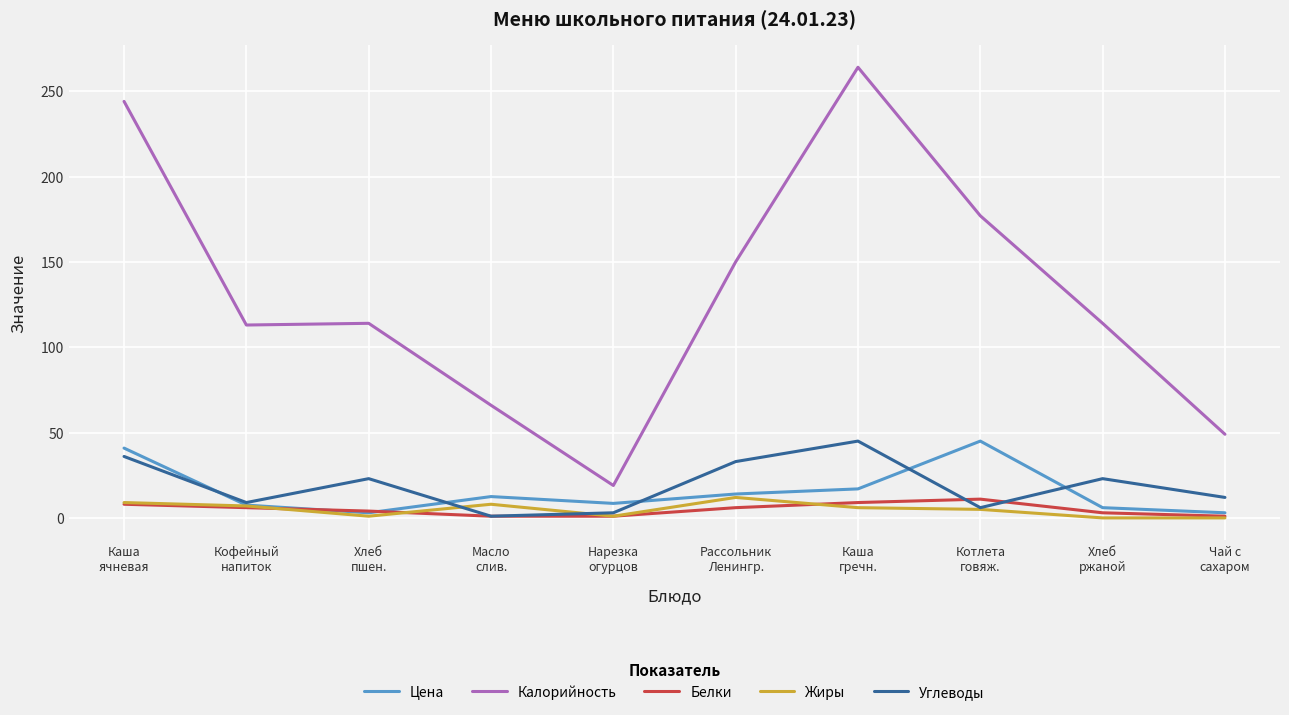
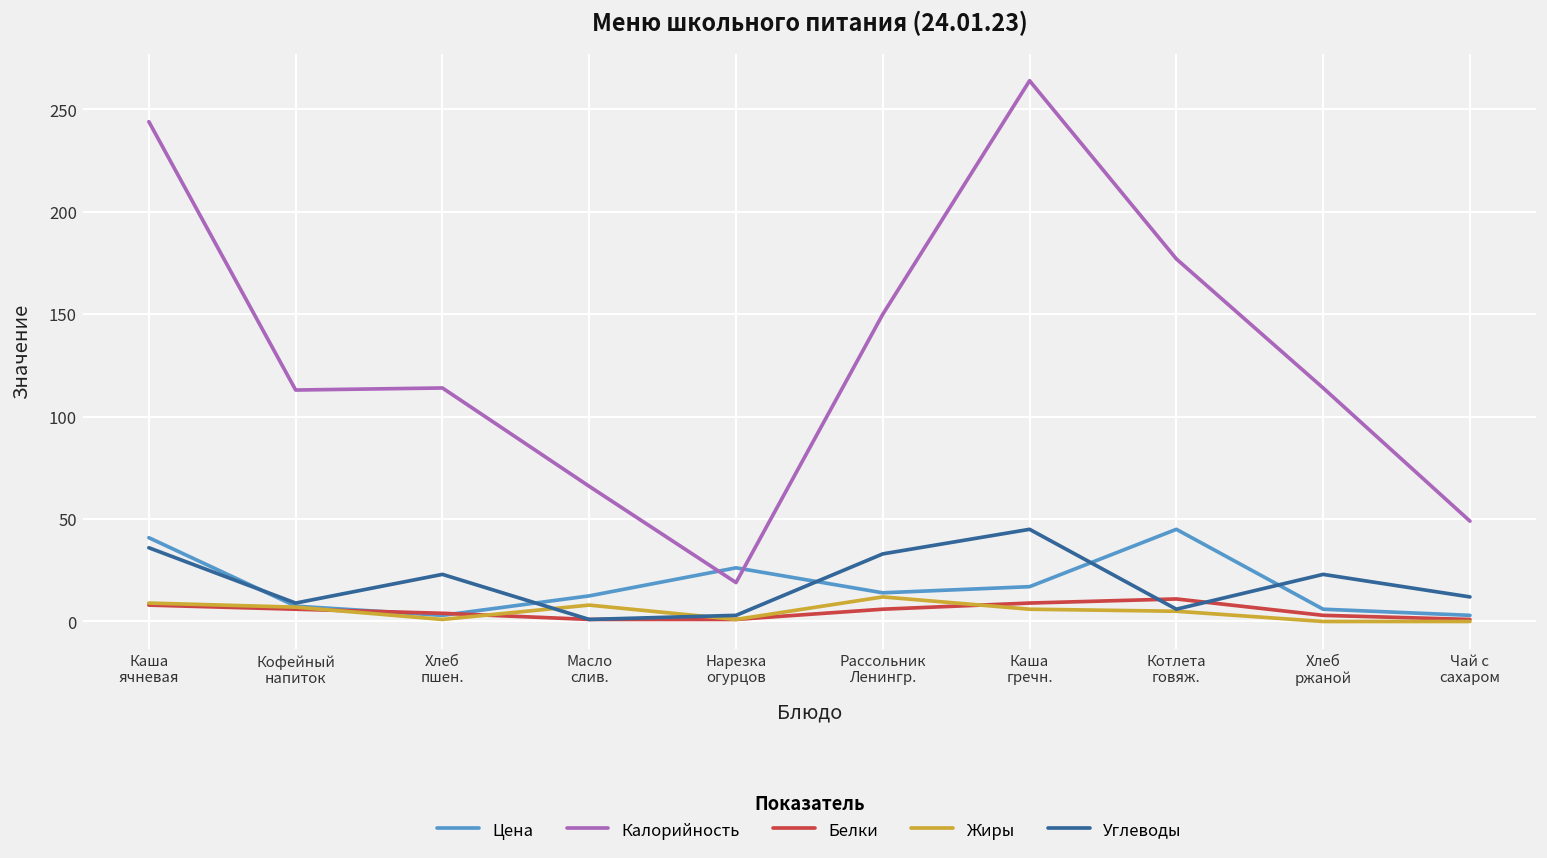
Цена, Нарезка огурцов: 9 -> 26
